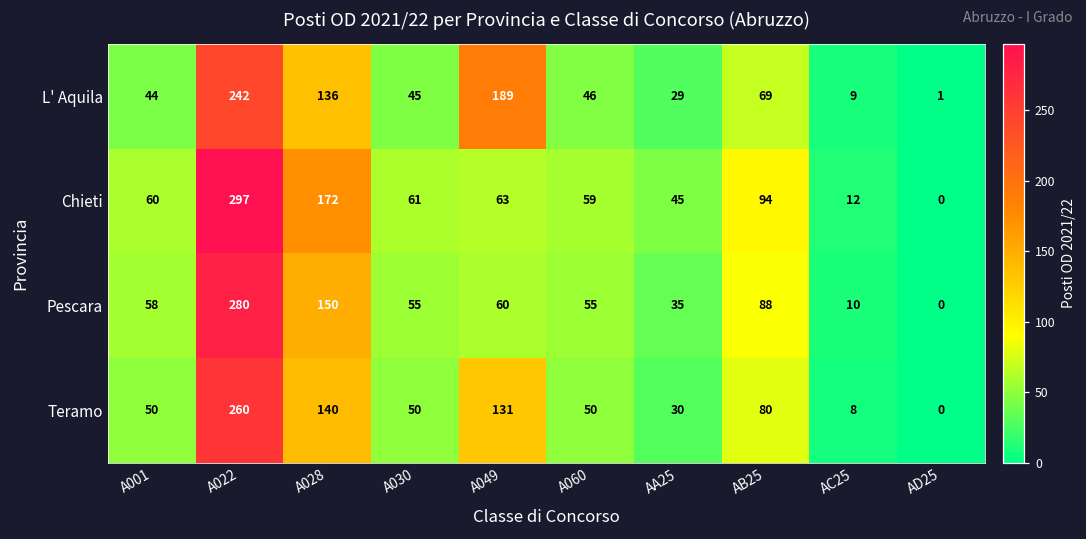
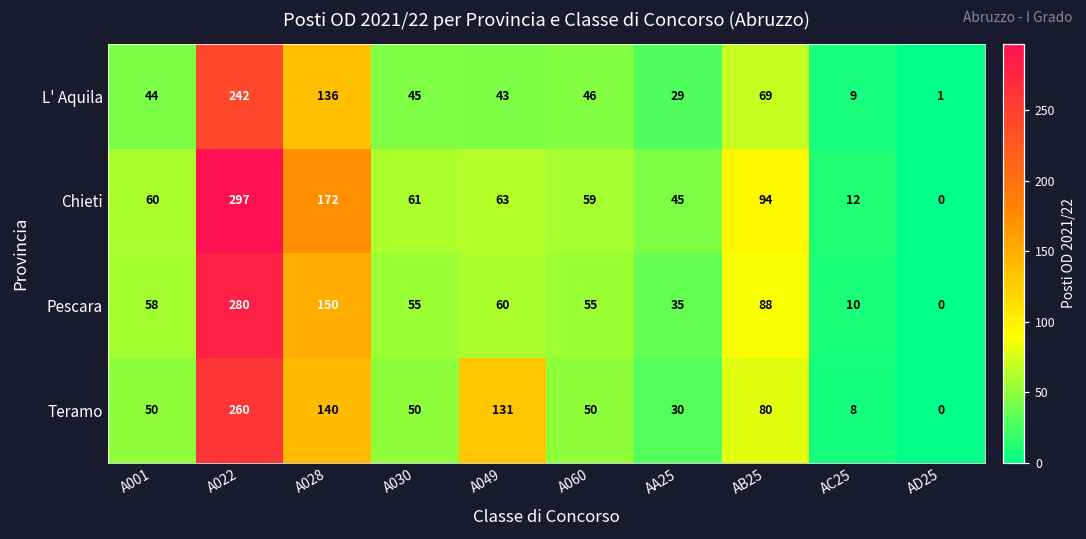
L' Aquila, A049: 189 -> 43
